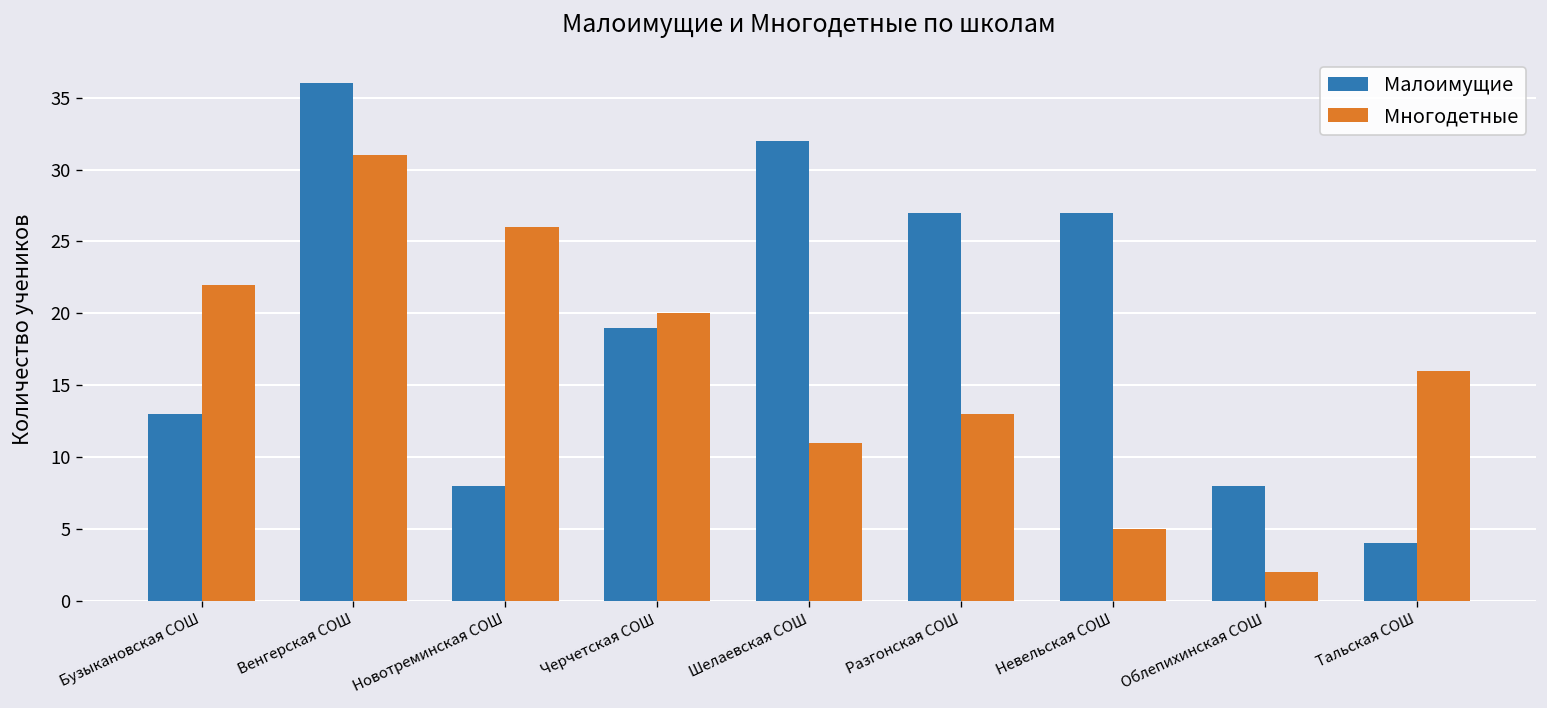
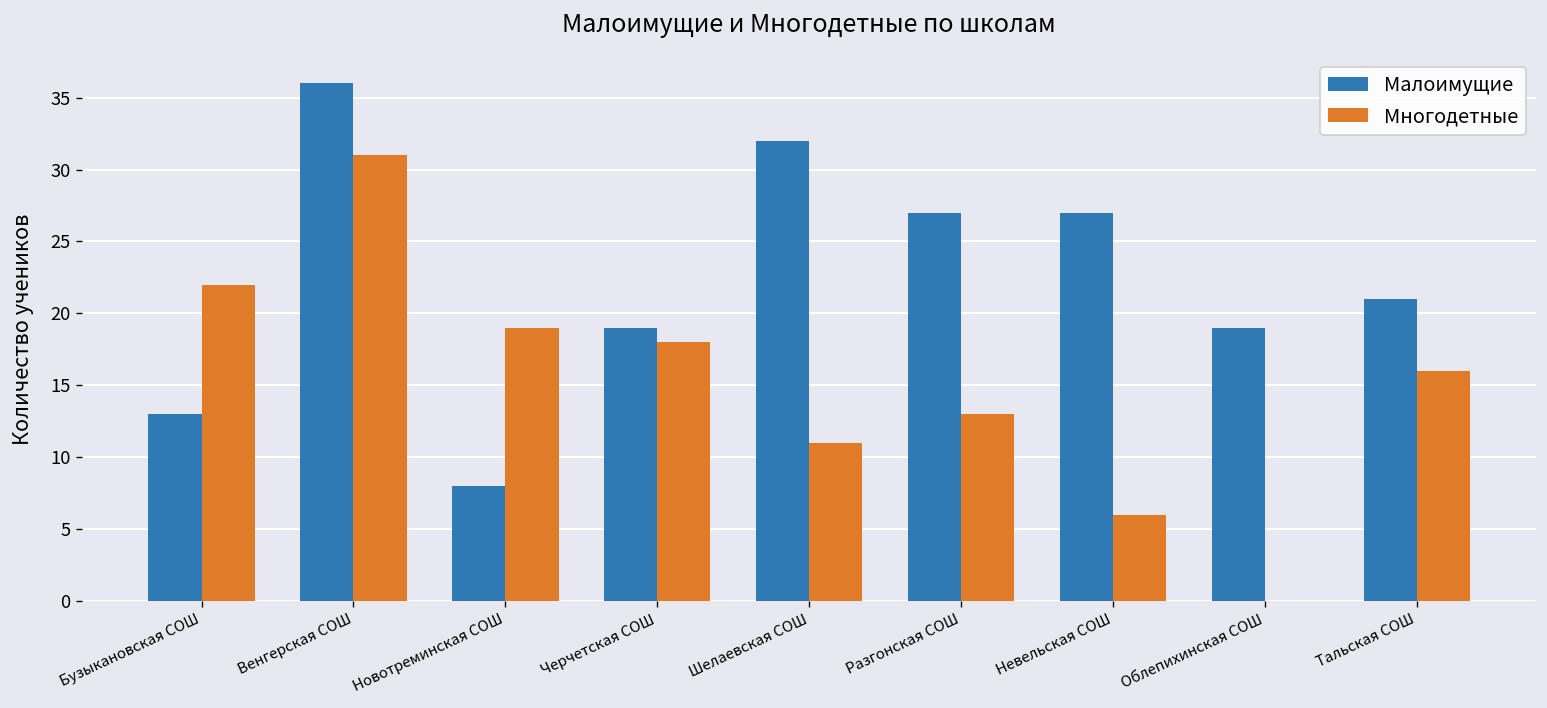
Многодетные, Новотреминская СОШ: 26 -> 19
Многодетные, Черчетская СОШ: 20 -> 18
Многодетные, Невельская СОШ: 5 -> 6
Малоимущие, Облепихинская СОШ: 8 -> 19
Многодетные, Облепихинская СОШ: 2 -> 0
Малоимущие, Тальская СОШ: 4 -> 21
